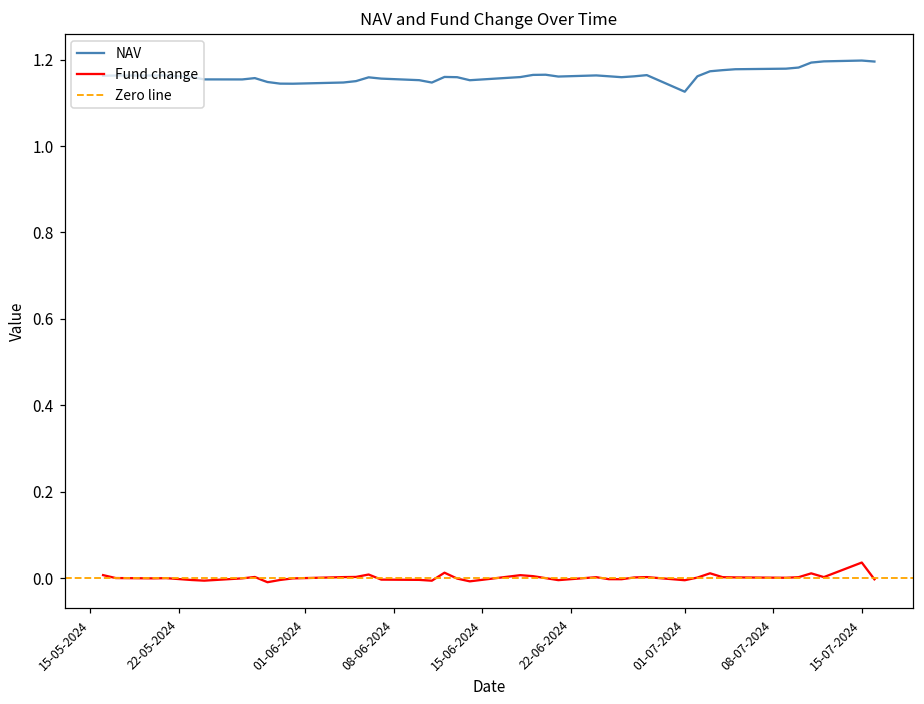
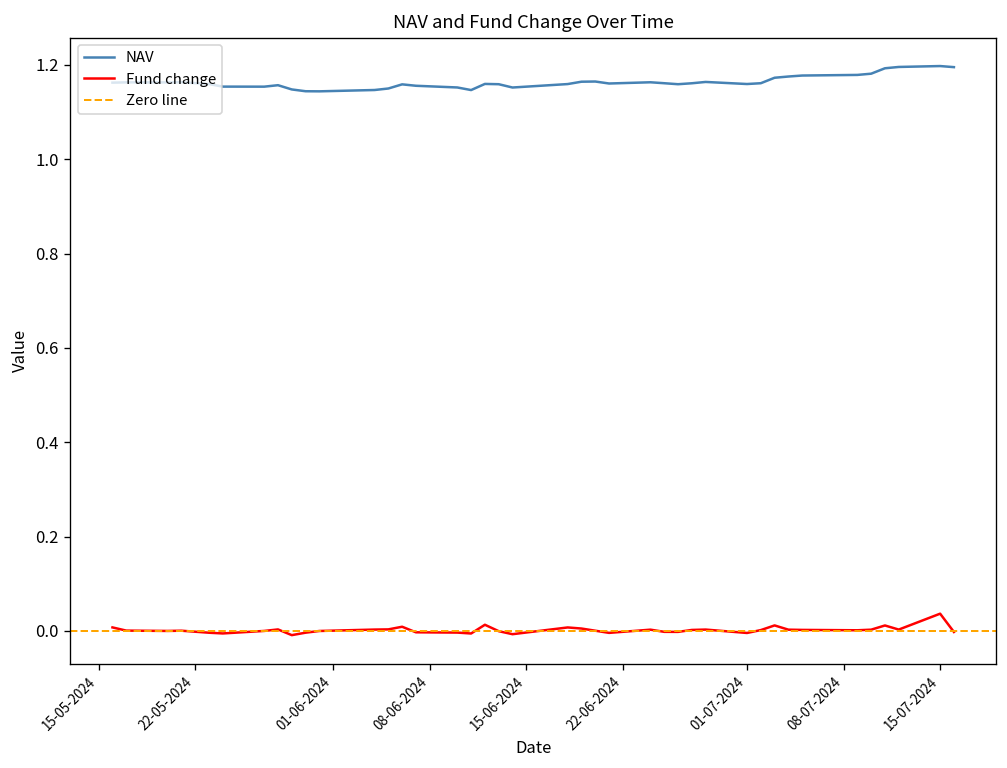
NAV, 01-07-2024: 1.13 -> 1.16
